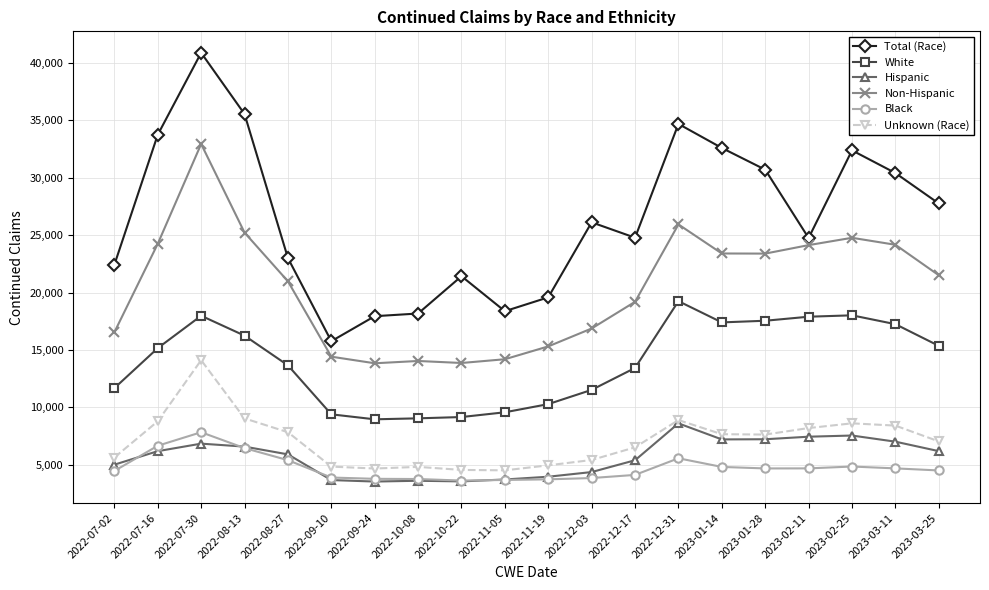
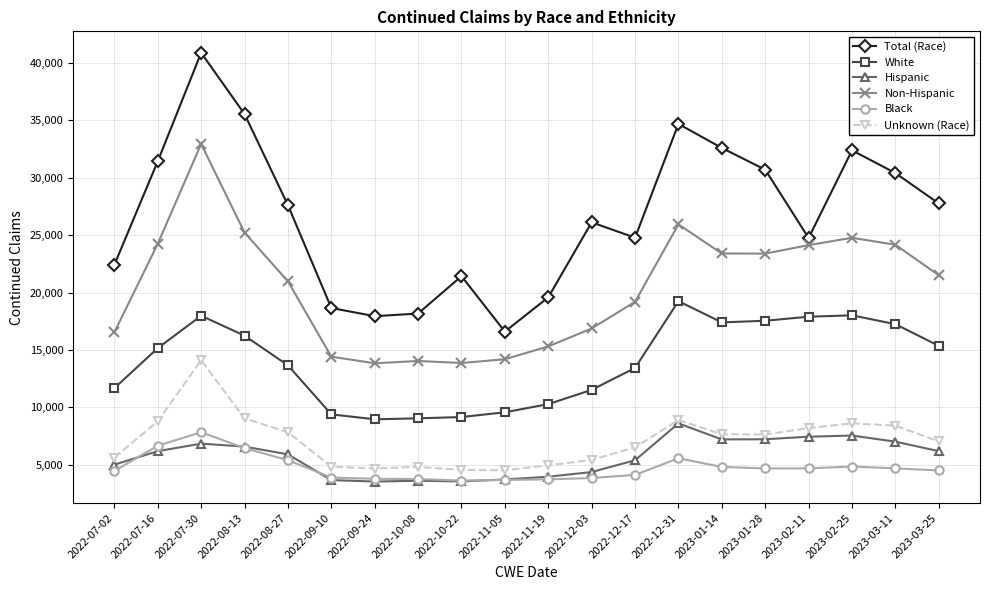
Total (Race), 2022-07-16: 33,700 -> 31,400
Total (Race), 2022-08-27: 23,000 -> 27,600
Total (Race), 2022-09-10: 15,800 -> 18,700
Total (Race), 2022-11-05: 18,400 -> 16,600
